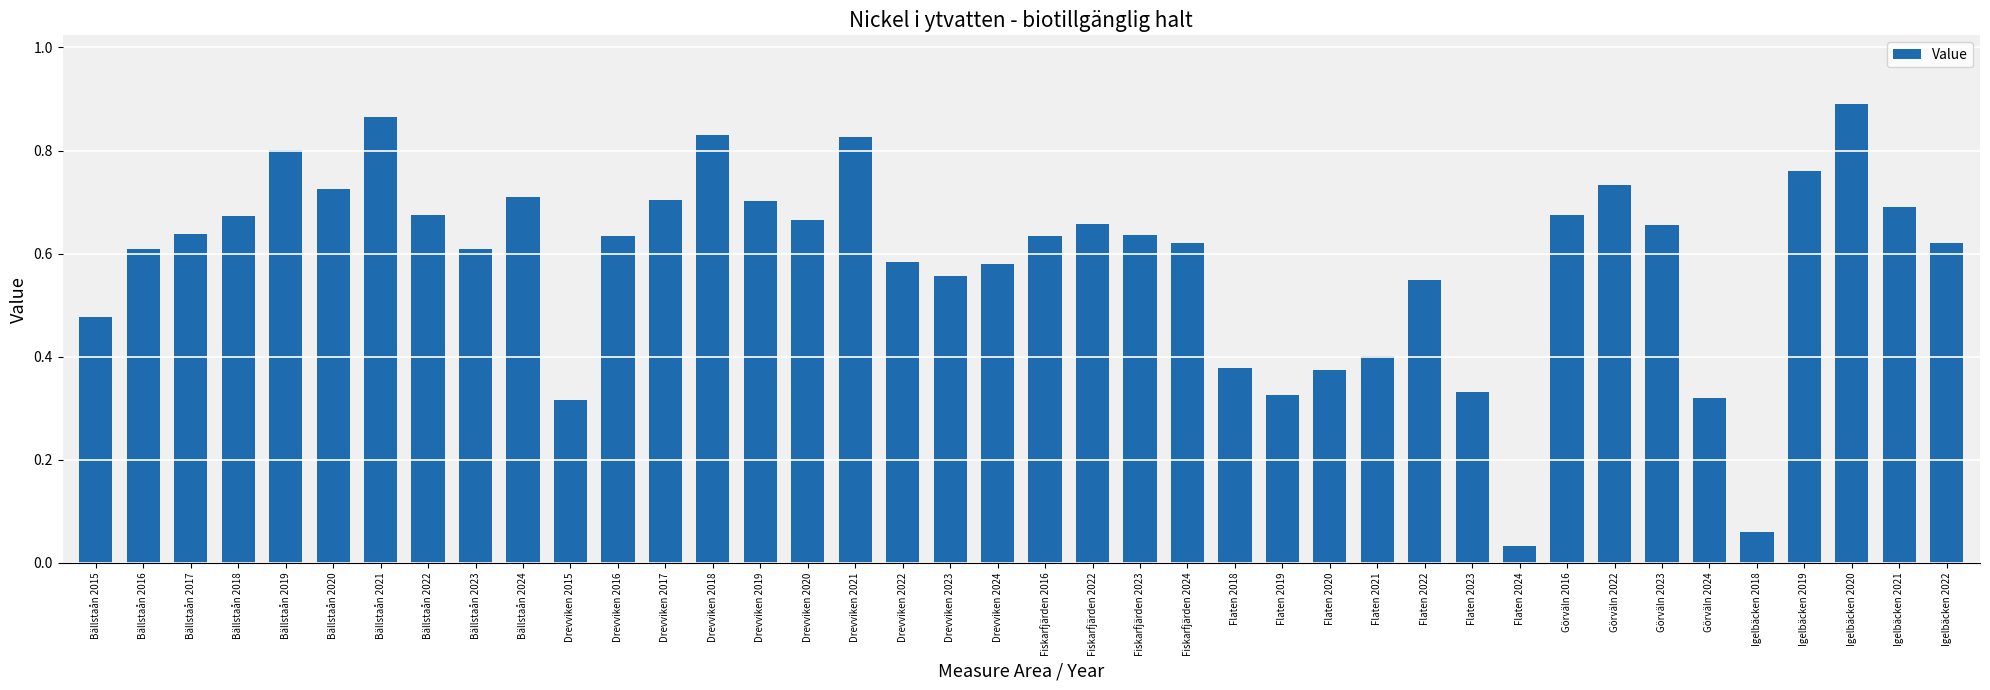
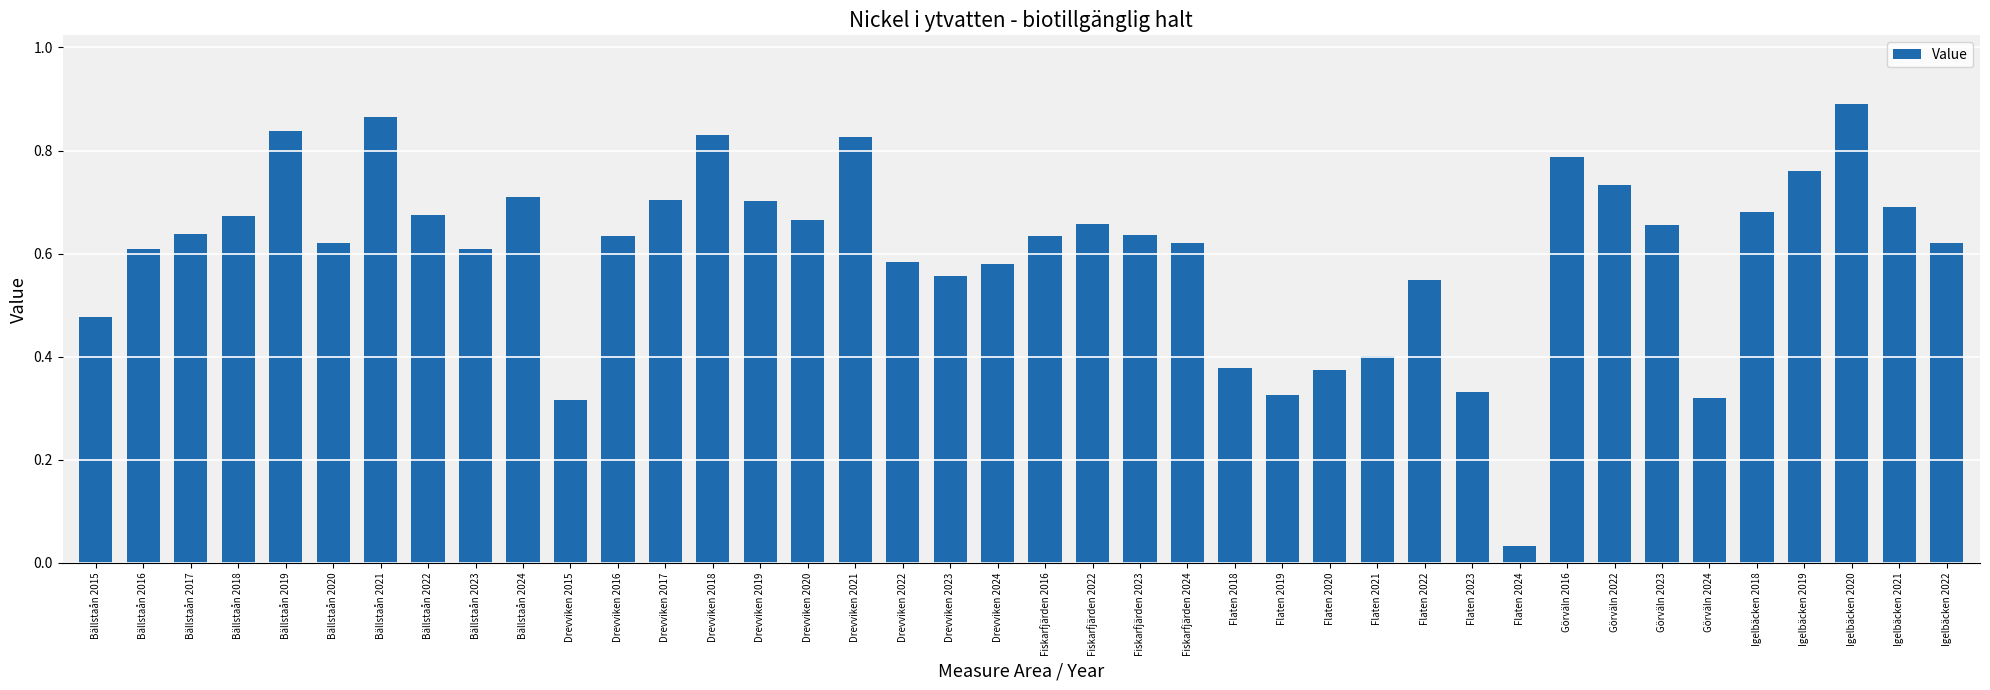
Bällstaån 2019: 0.80 -> 0.84
Bällstaån 2020: 0.73 -> 0.62
Görväln 2016: 0.67 -> 0.79
Igelbäcken 2018: 0.06 -> 0.68
